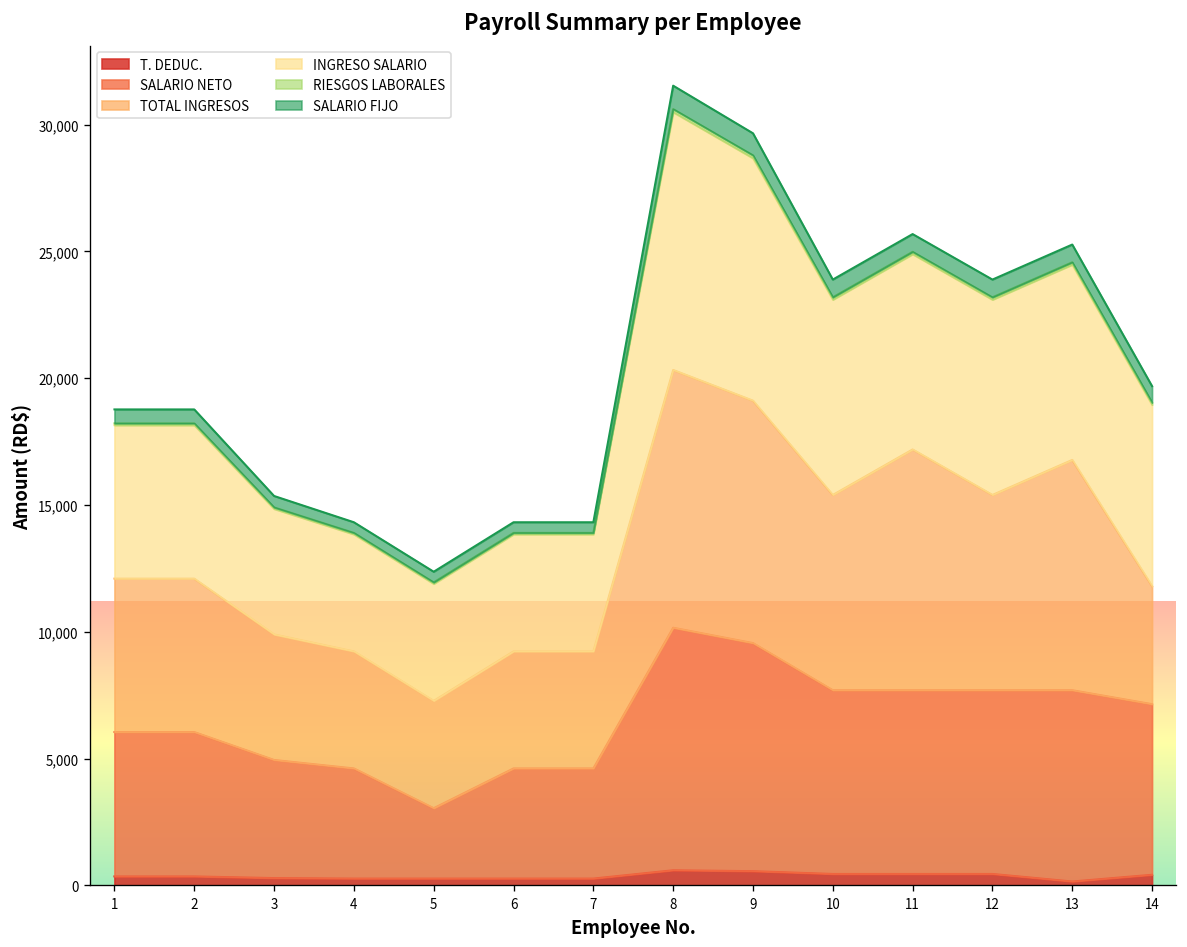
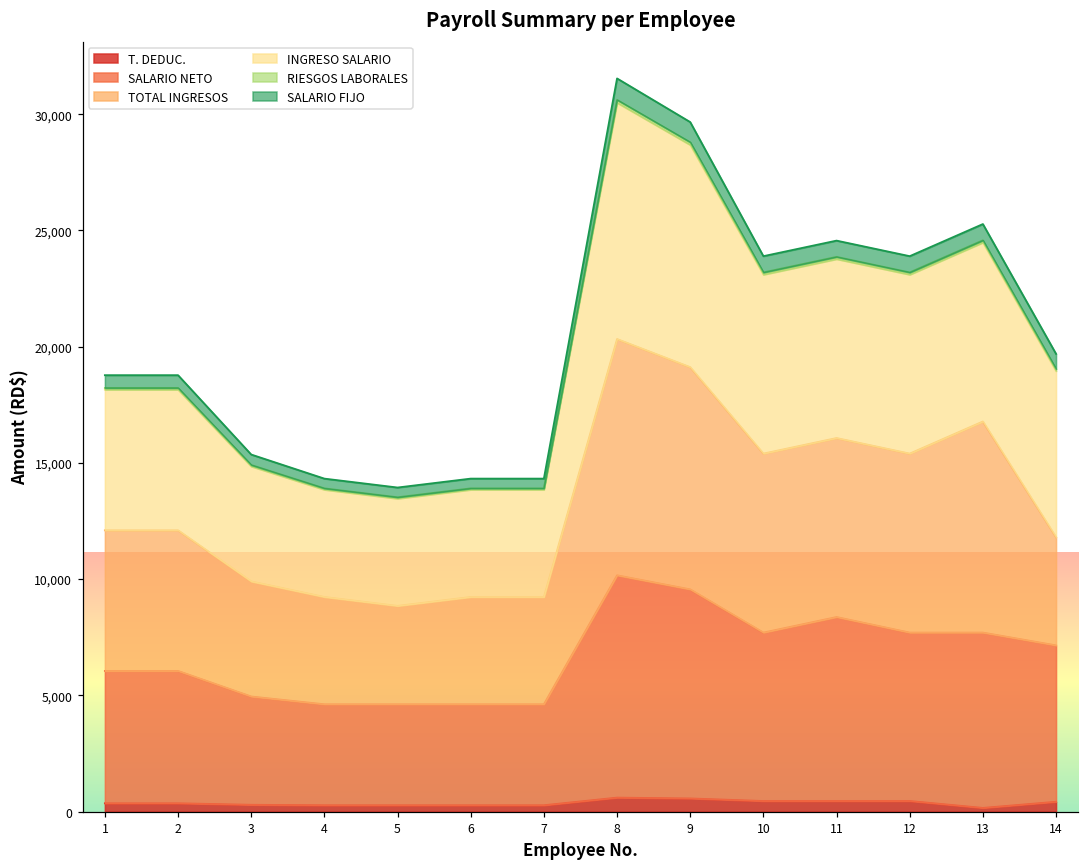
SALARIO NETO, 5: 2,800 -> 4,300
SALARIO NETO, 11: 7,200 -> 7,900
TOTAL INGRESOS, 11: 9,500 -> 7,700
